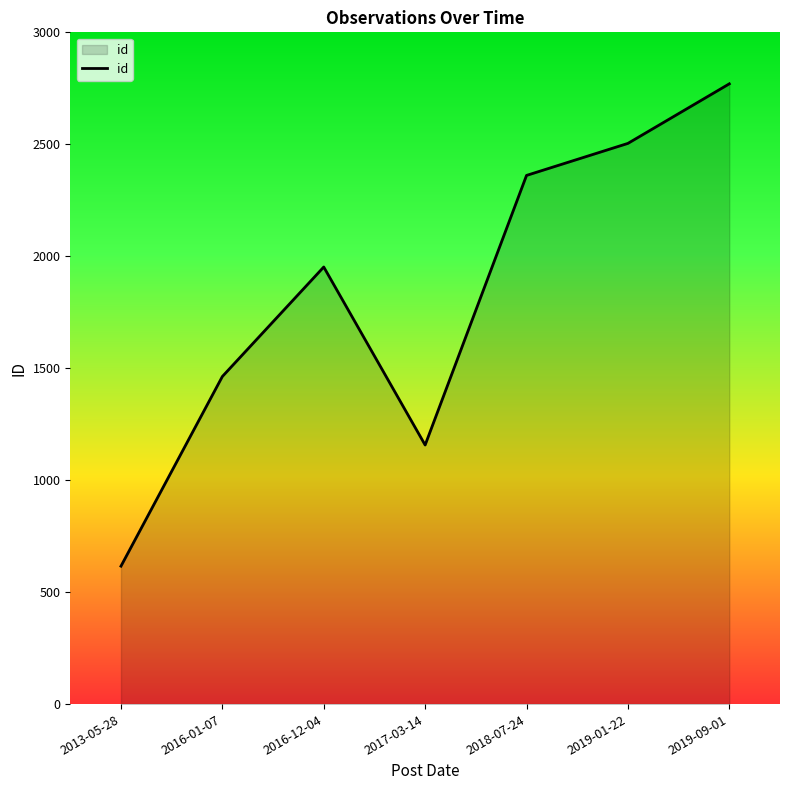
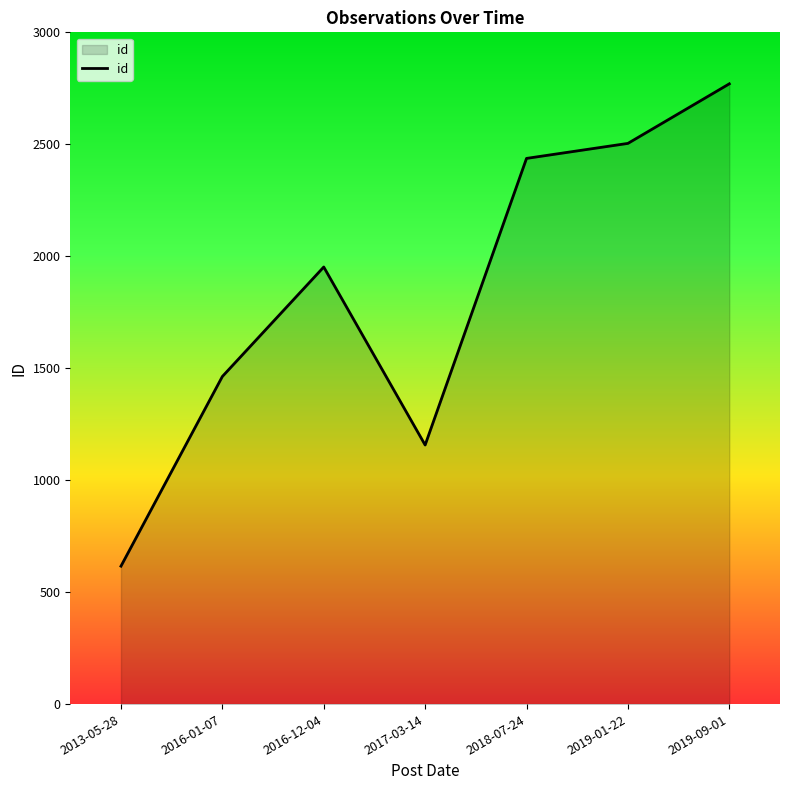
2018-07-24: 2360 -> 2440
